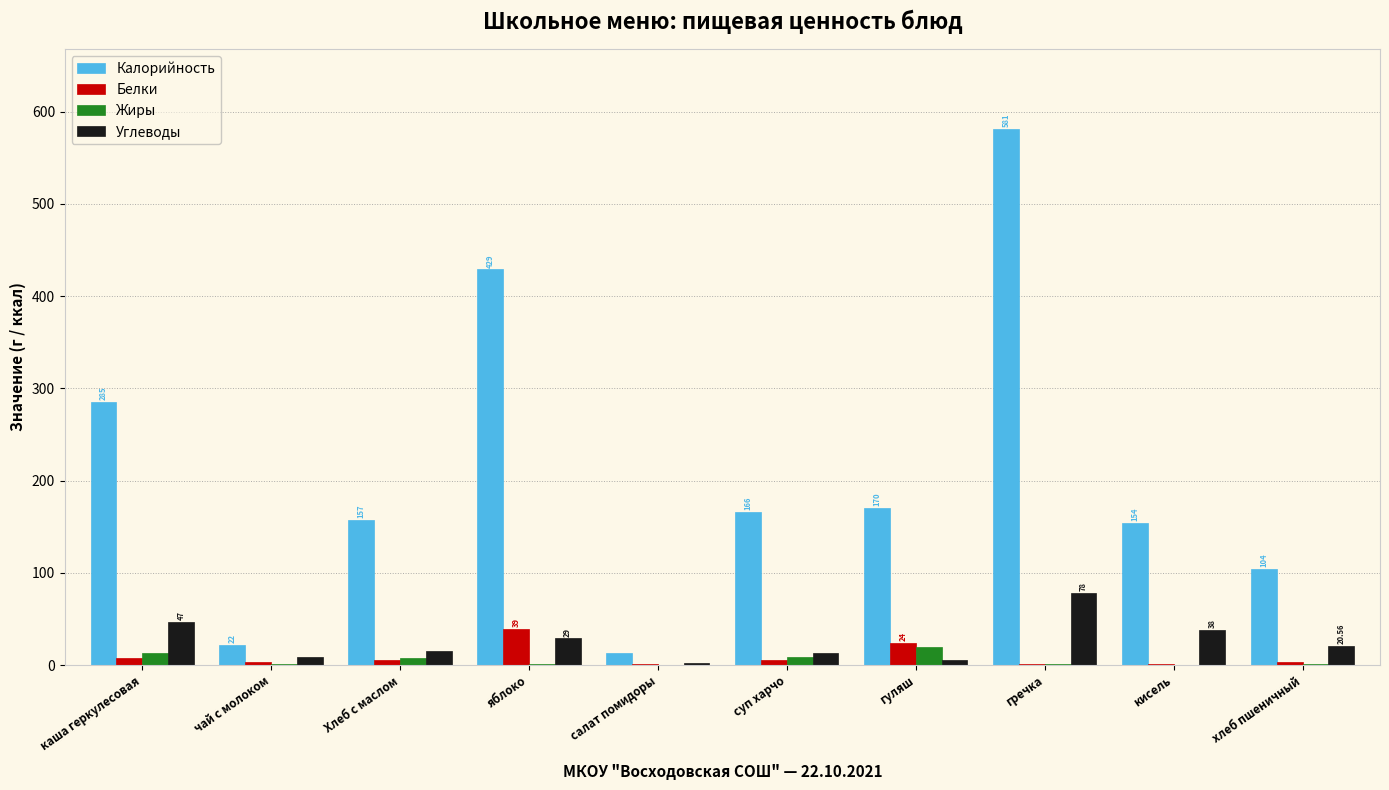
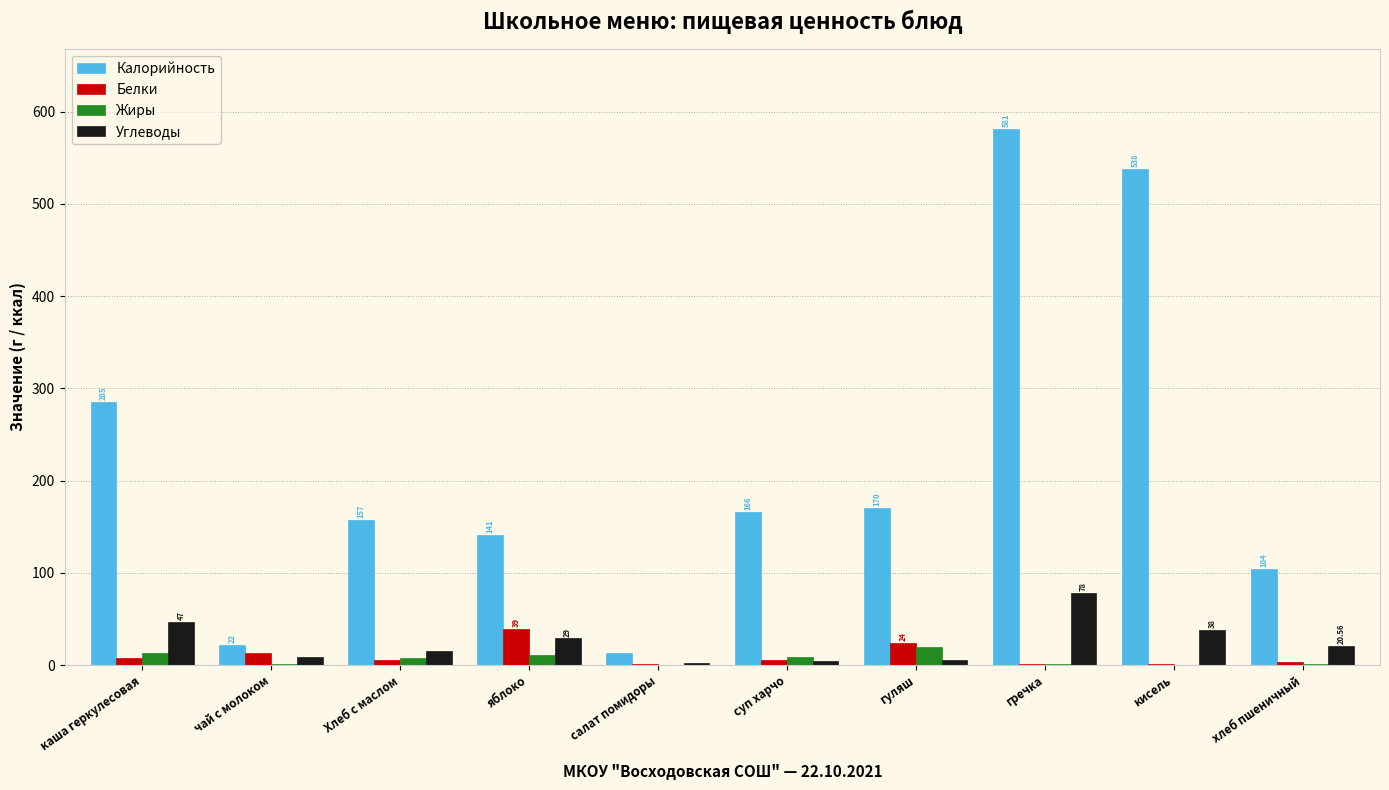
Белки, чай с молоком: 0 -> 10
Калорийность, яблоко: 429 -> 141
Жиры, яблоко: 0 -> 10
Углеводы, суп харчо: 10 -> 0
Калорийность, кисель: 154 -> 538
